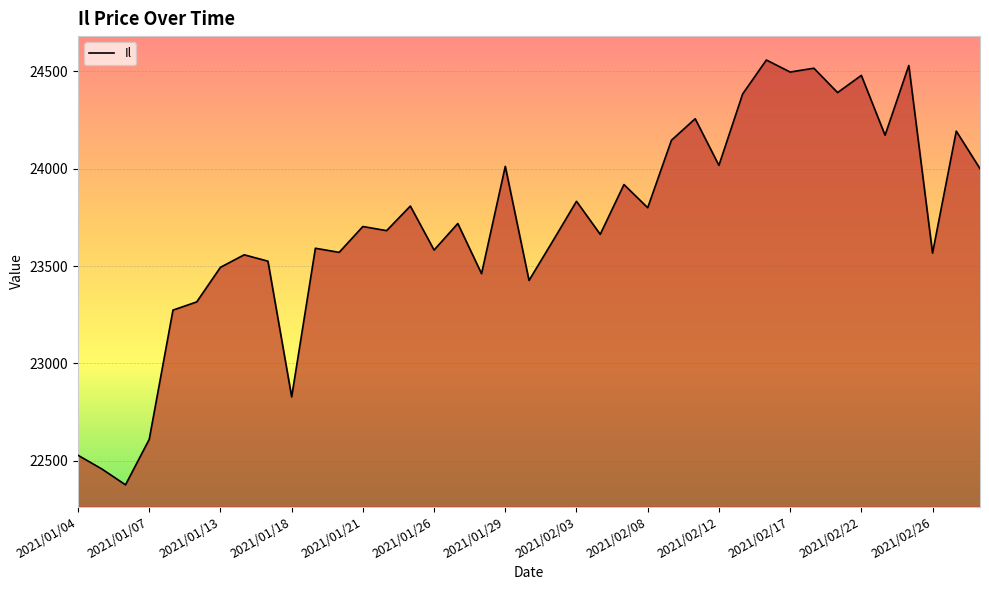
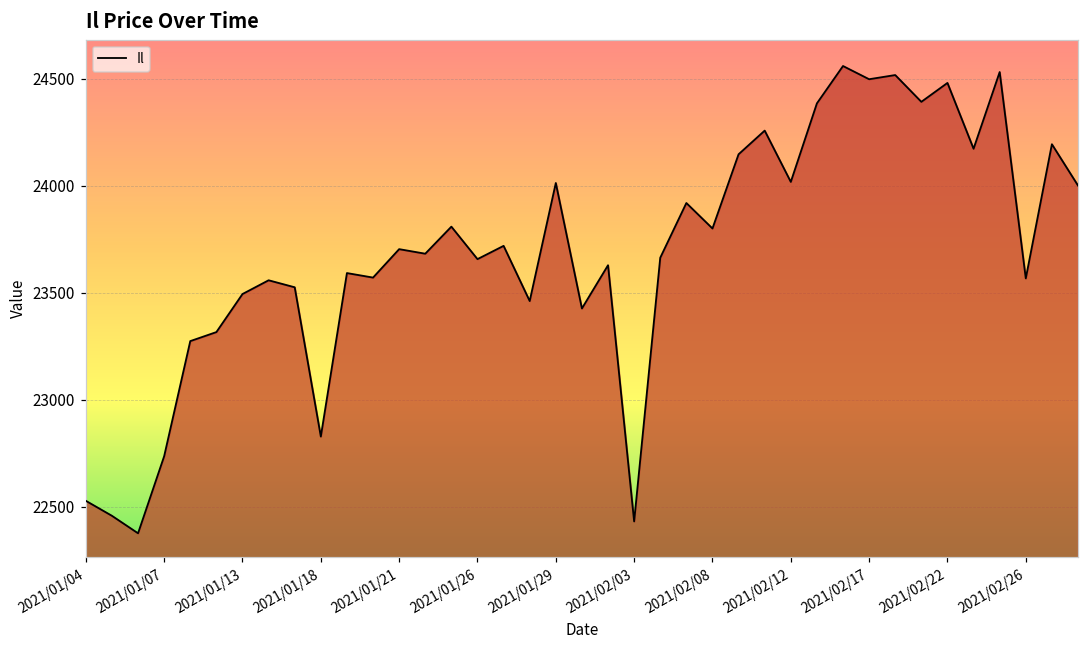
2021/01/07: 22610 -> 22740
2021/01/26: 23580 -> 23660
2021/02/03: 23830 -> 22430
